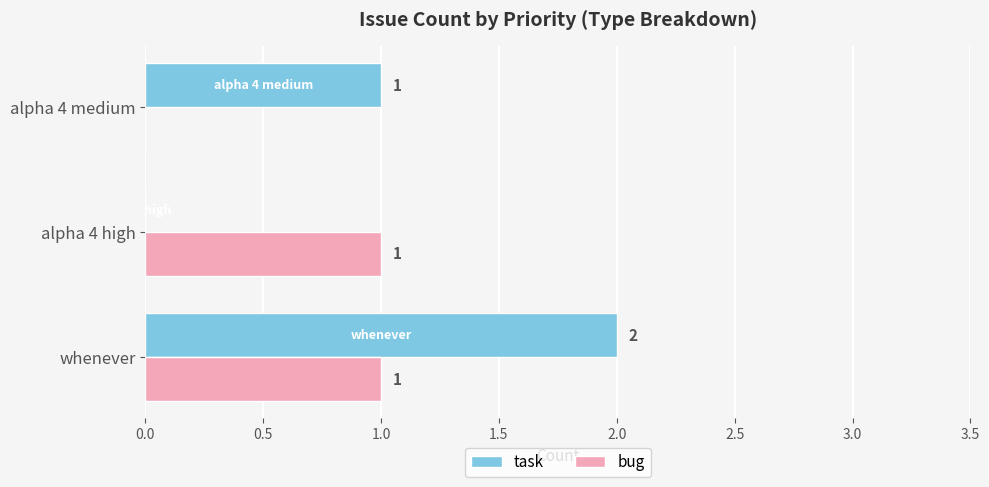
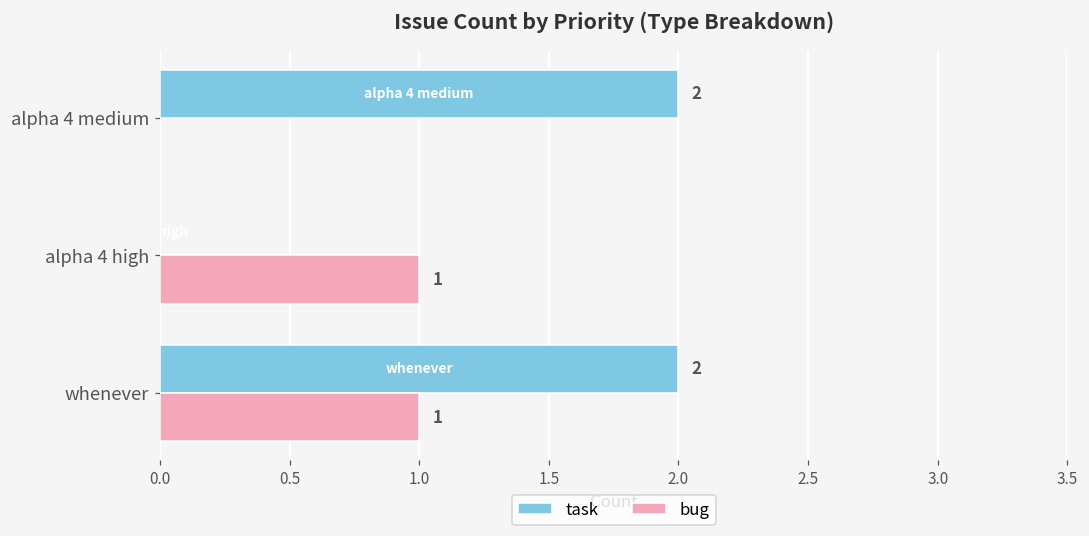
task, alpha 4 medium: 1 -> 2
